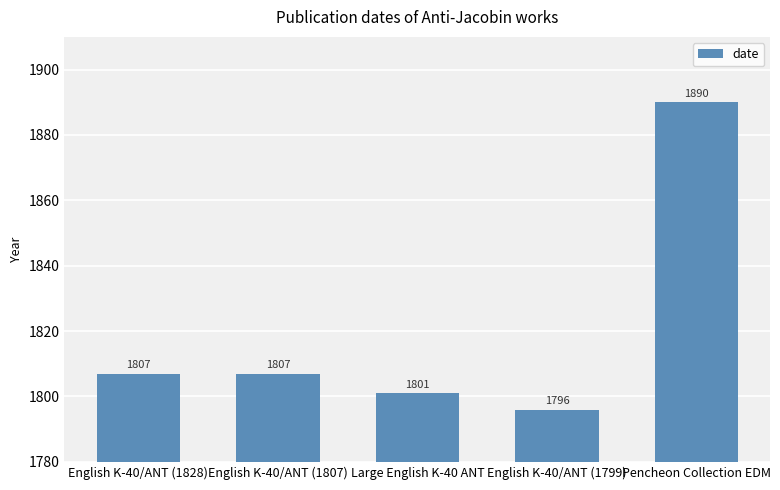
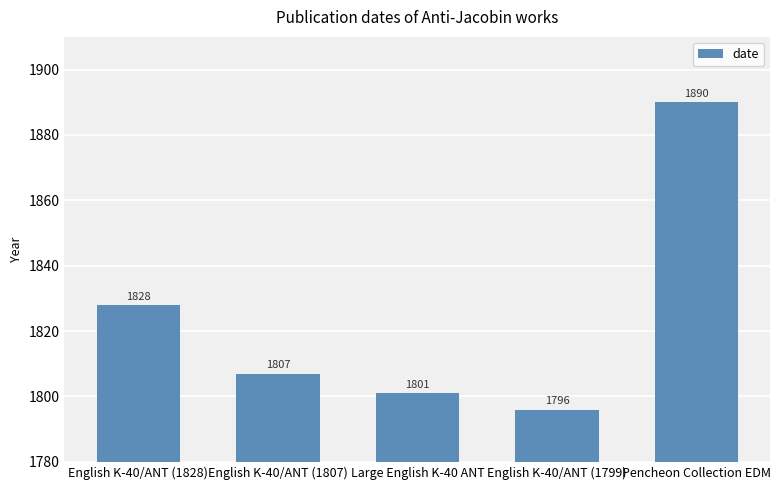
English K-40/ANT (1828): 1807 -> 1828
